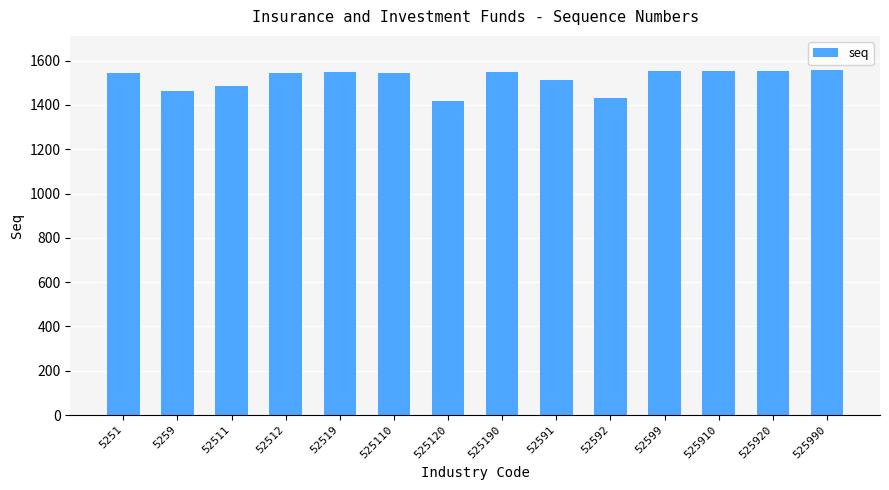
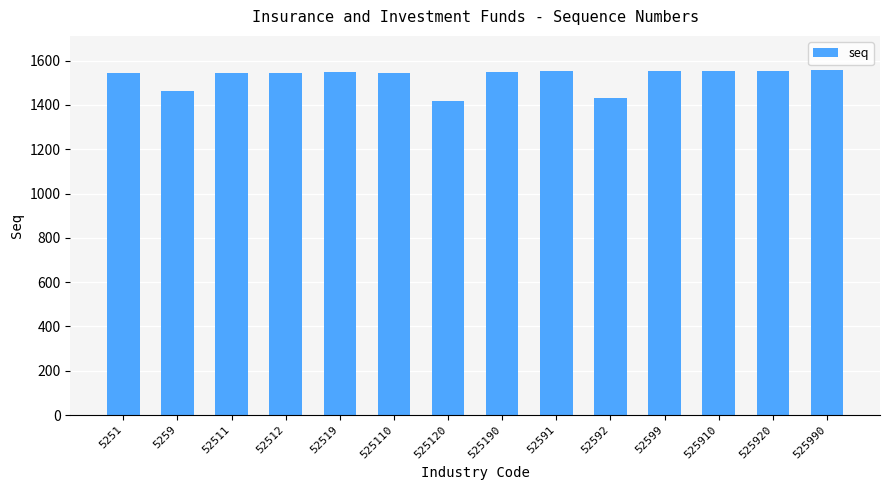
52511: 1490 -> 1540
52591: 1510 -> 1550
